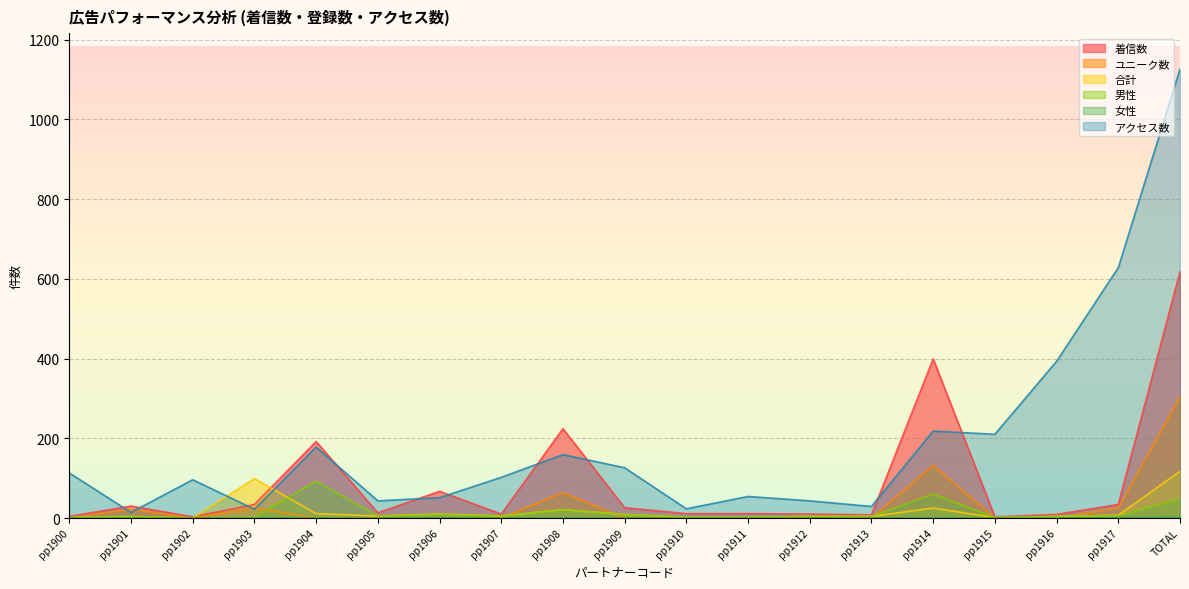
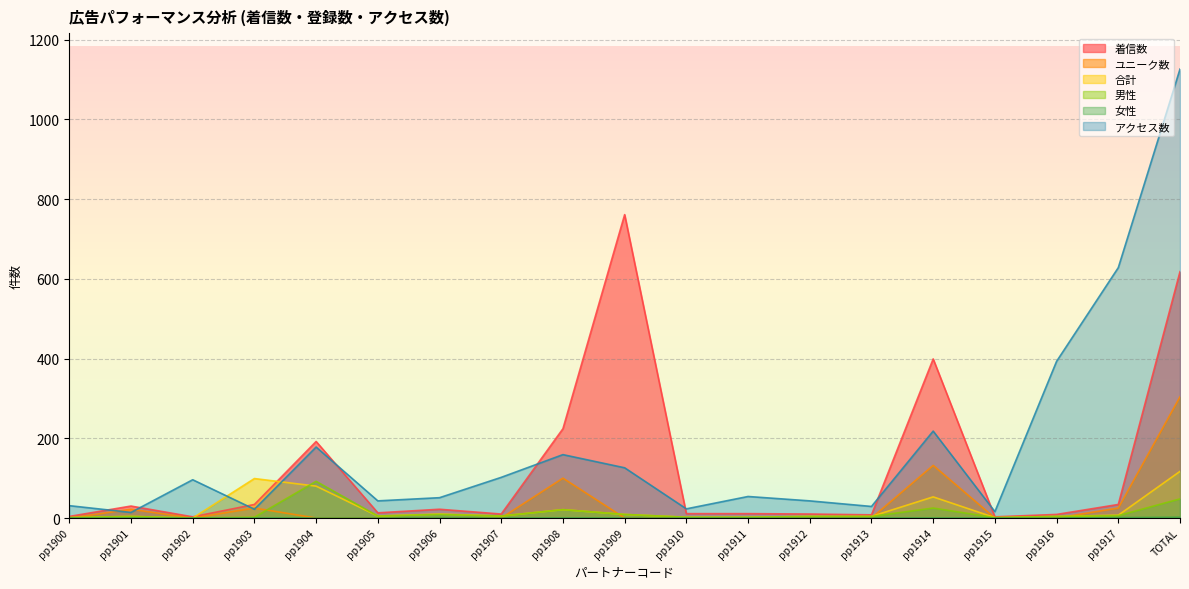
アクセス数, pp1900: 110 -> 30
合計, pp1904: 10 -> 80
着信数, pp1906: 70 -> 20
ユニーク数, pp1908: 60 -> 100
着信数, pp1909: 30 -> 760
合計, pp1914: 30 -> 50
男性, pp1914: 60 -> 30
アクセス数, pp1915: 210 -> 20
